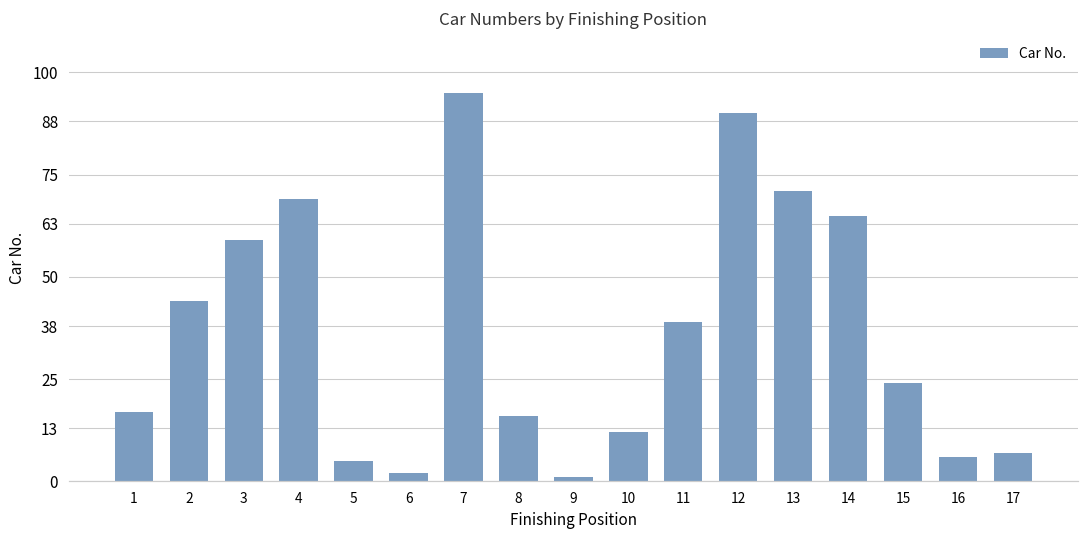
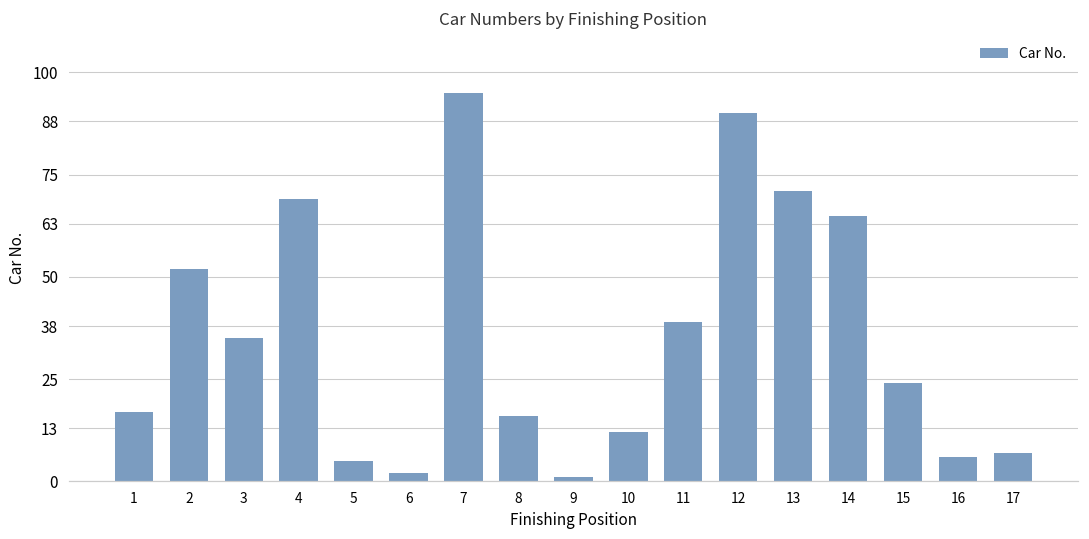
2: 44 -> 52
3: 59 -> 35
